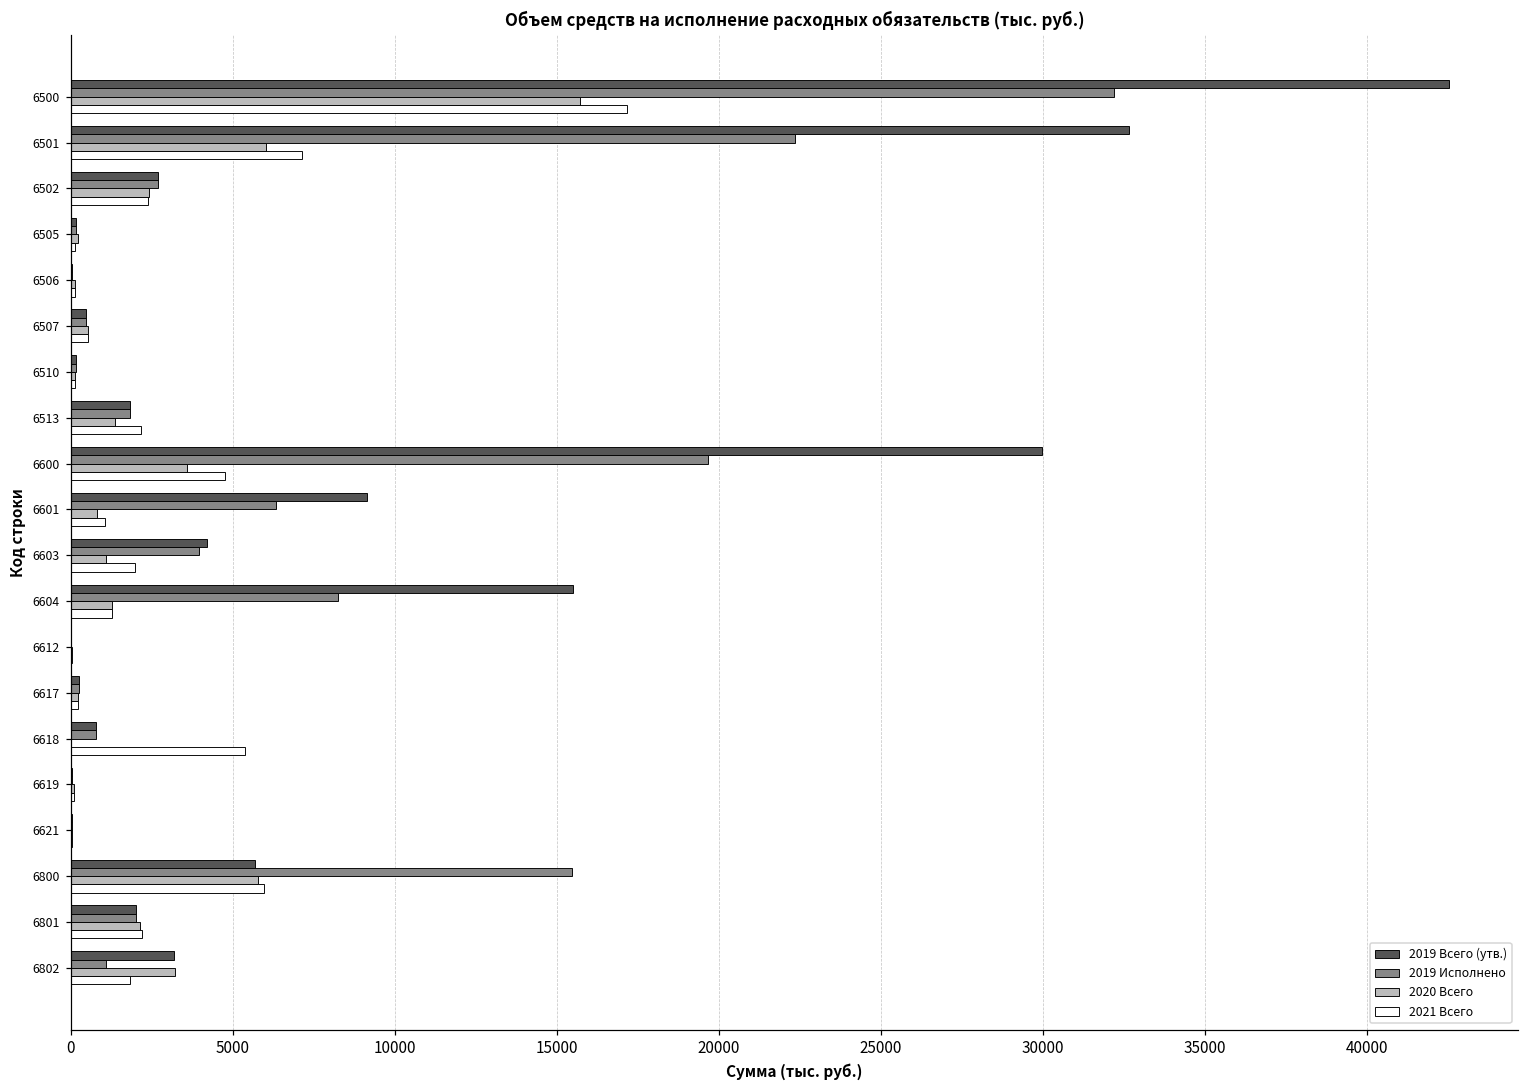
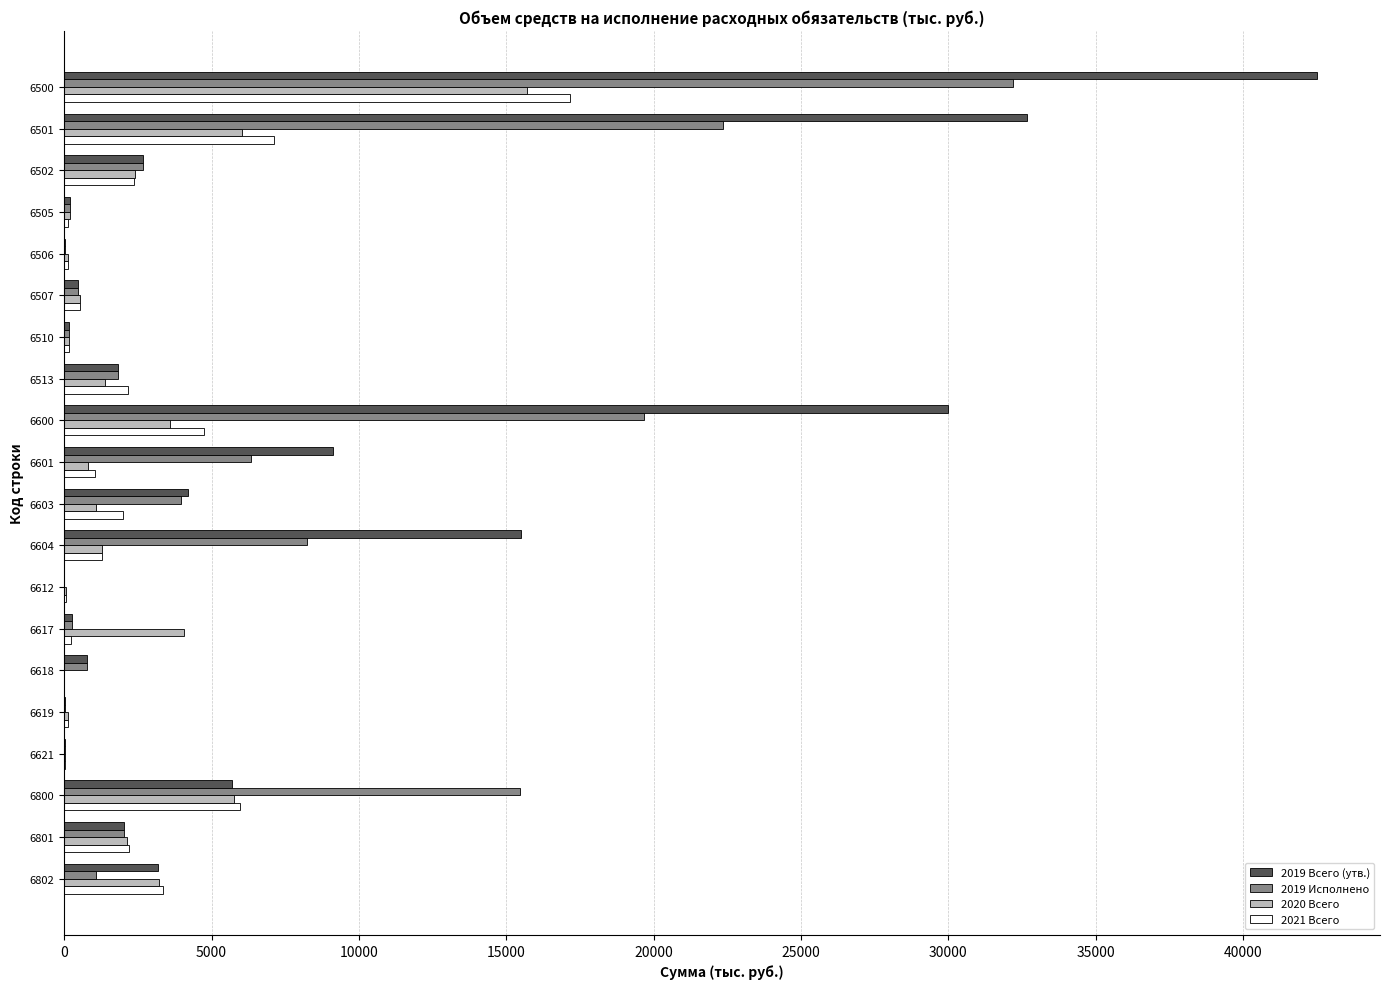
2020 Всего, 6617: 200 -> 4100
2021 Всего, 6618: 5400 -> 0
2021 Всего, 6802: 1800 -> 3400
